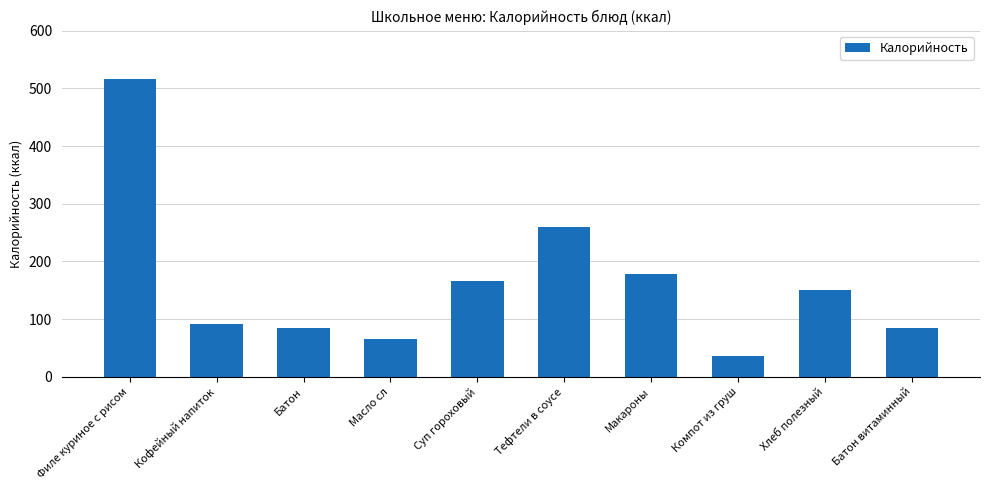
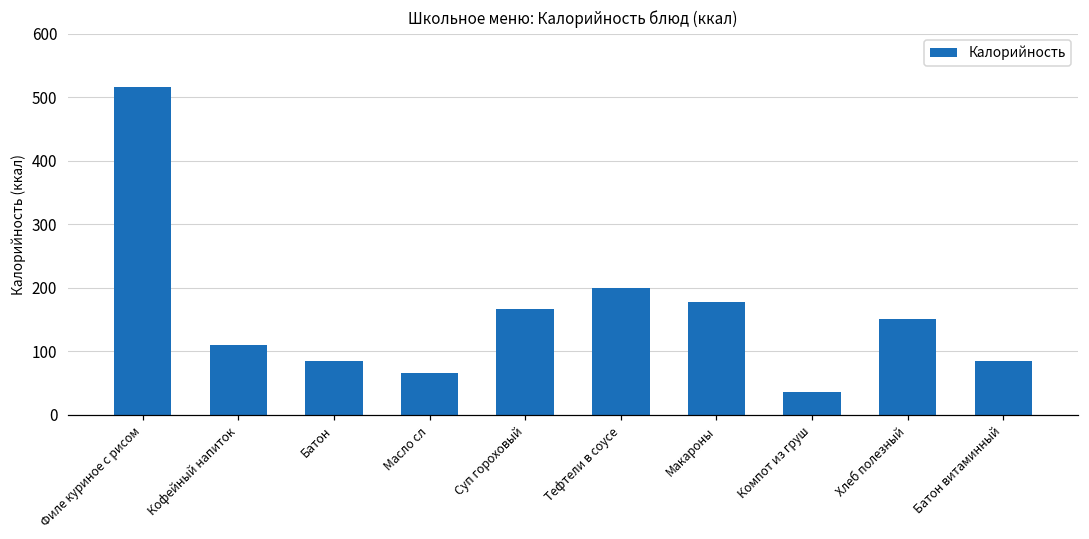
Кофейный напиток: 90 -> 110
Тефтели в соусе: 260 -> 200
